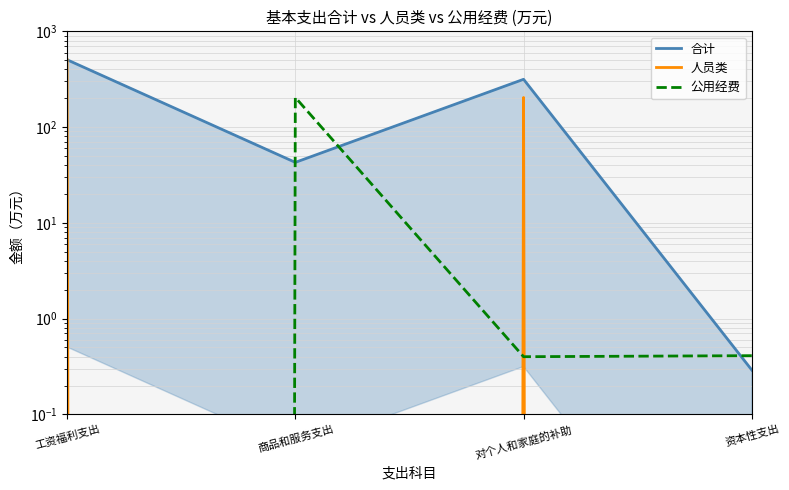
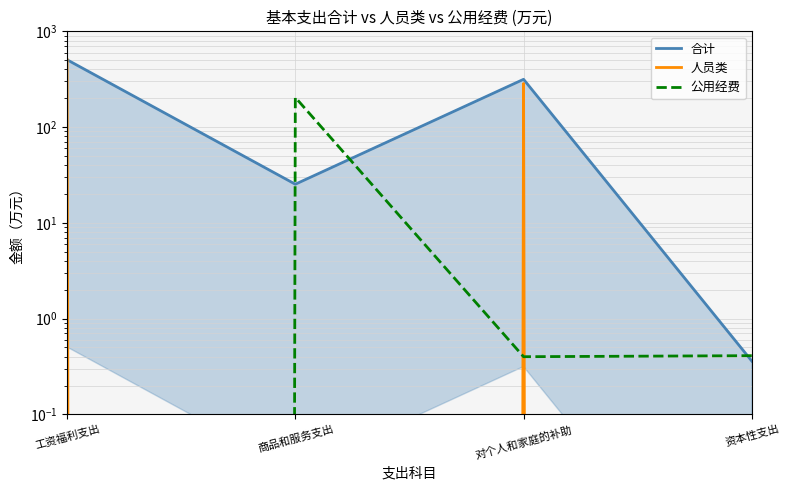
合计, 商品和服务支出: 40 -> 25
人员类, 对个人和家庭的补助: 200 -> 280
合计, 资本性支出: 0.29 -> 0.36
